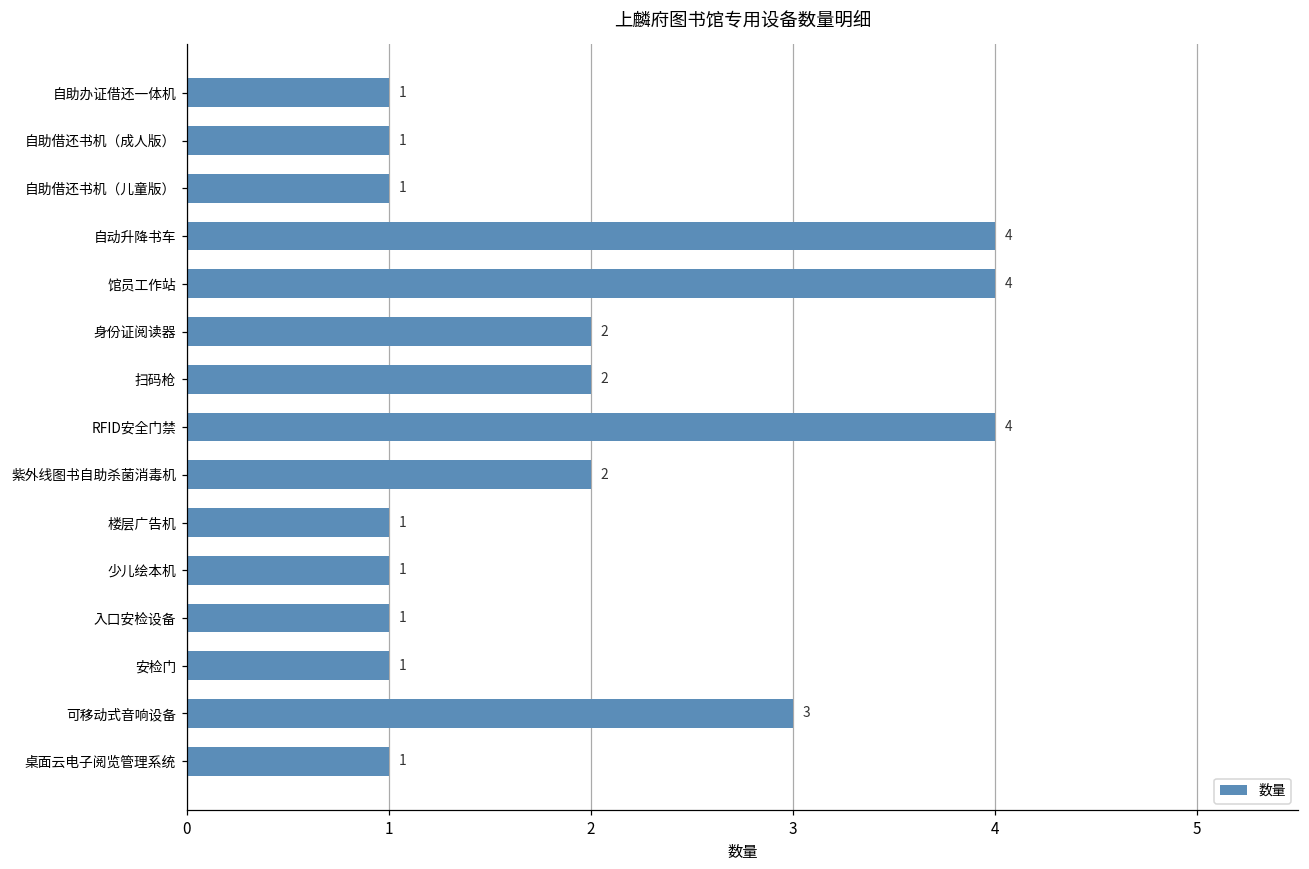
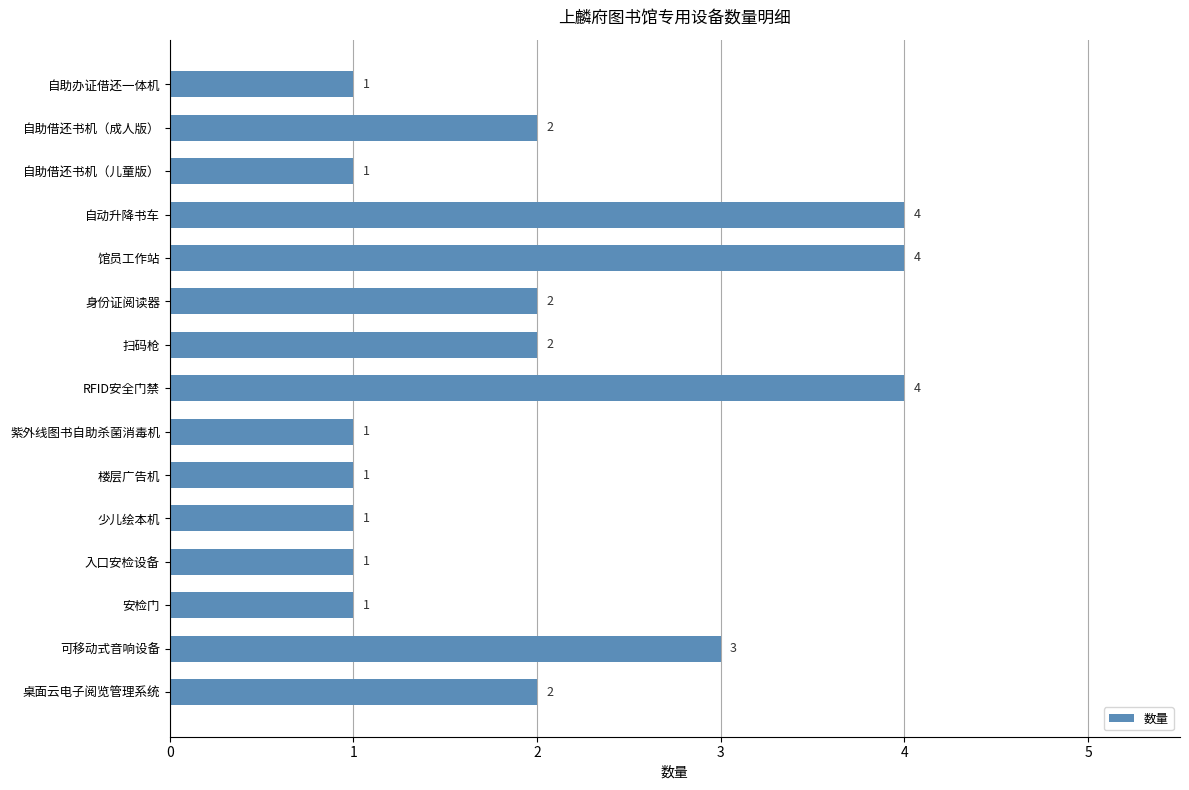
自助借还书机（成人版）: 1 -> 2
紫外线图书自助杀菌消毒机: 2 -> 1
桌面云电子阅览管理系统: 1 -> 2
